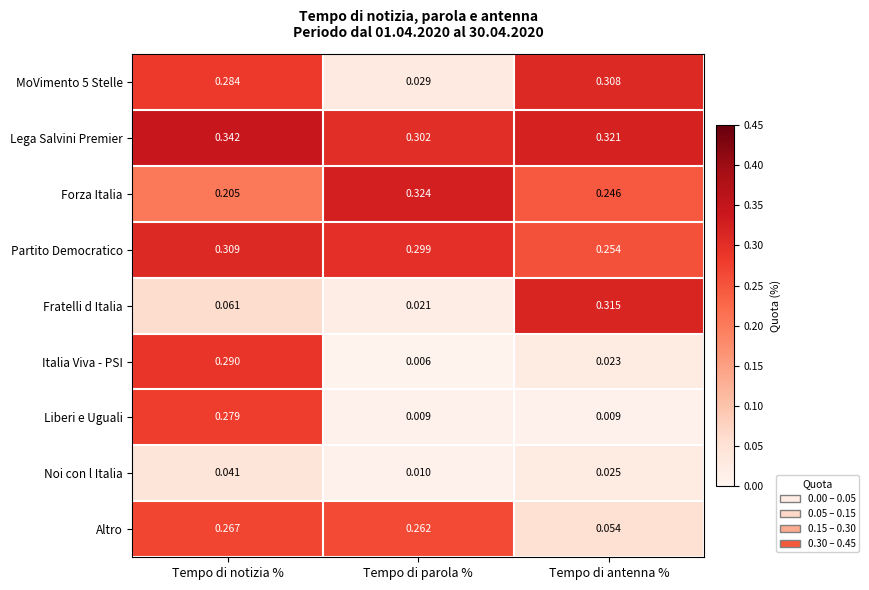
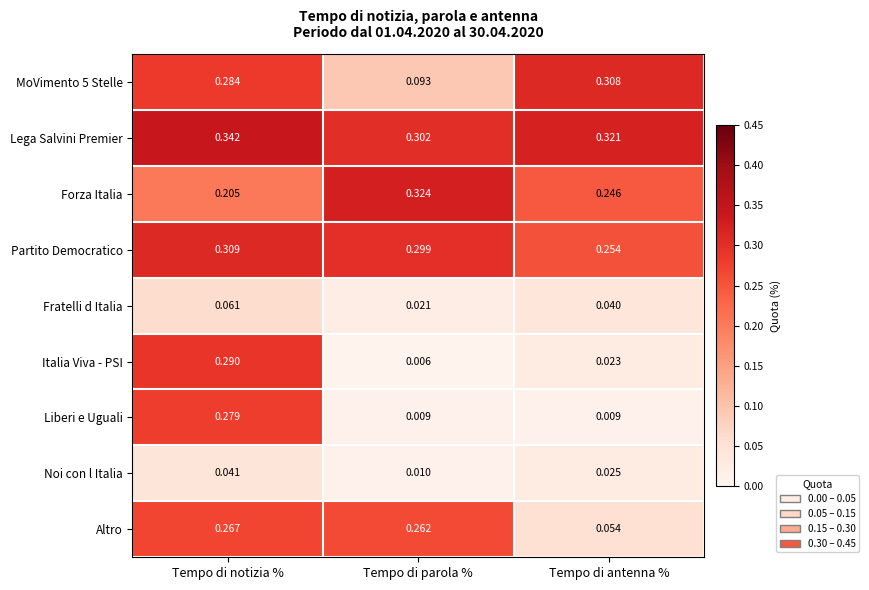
MoVimento 5 Stelle, Tempo di parola %: 0.029 -> 0.093
Fratelli d Italia, Tempo di antenna %: 0.315 -> 0.040
